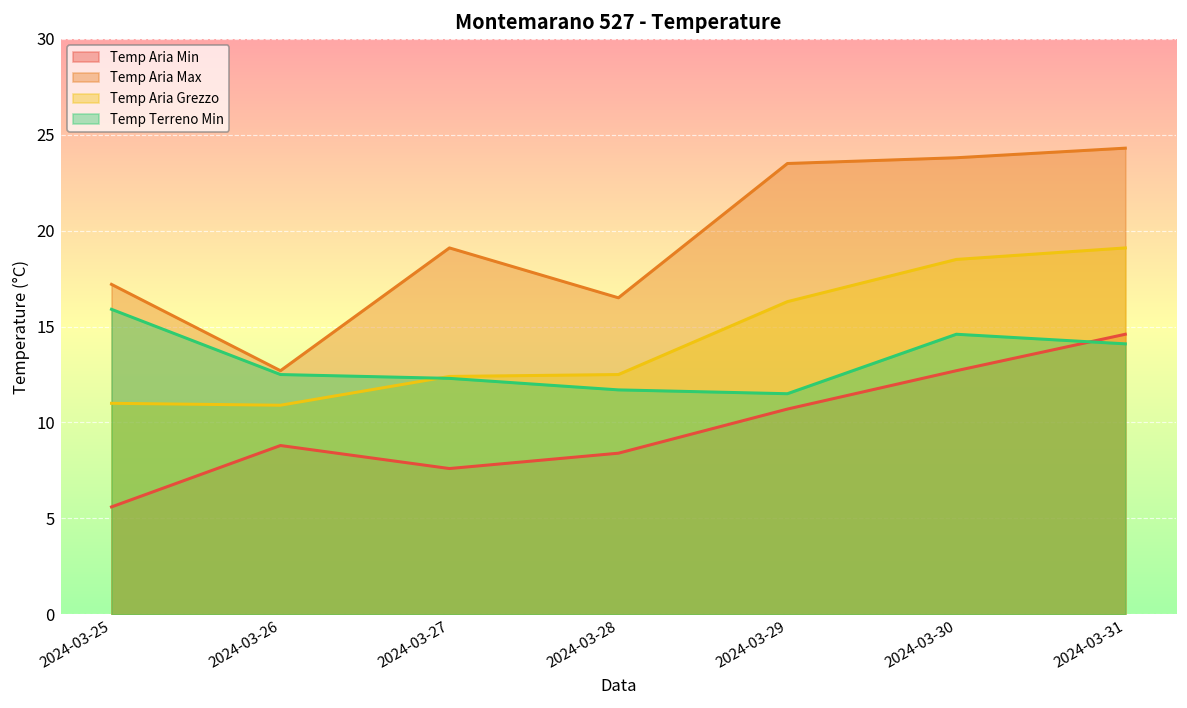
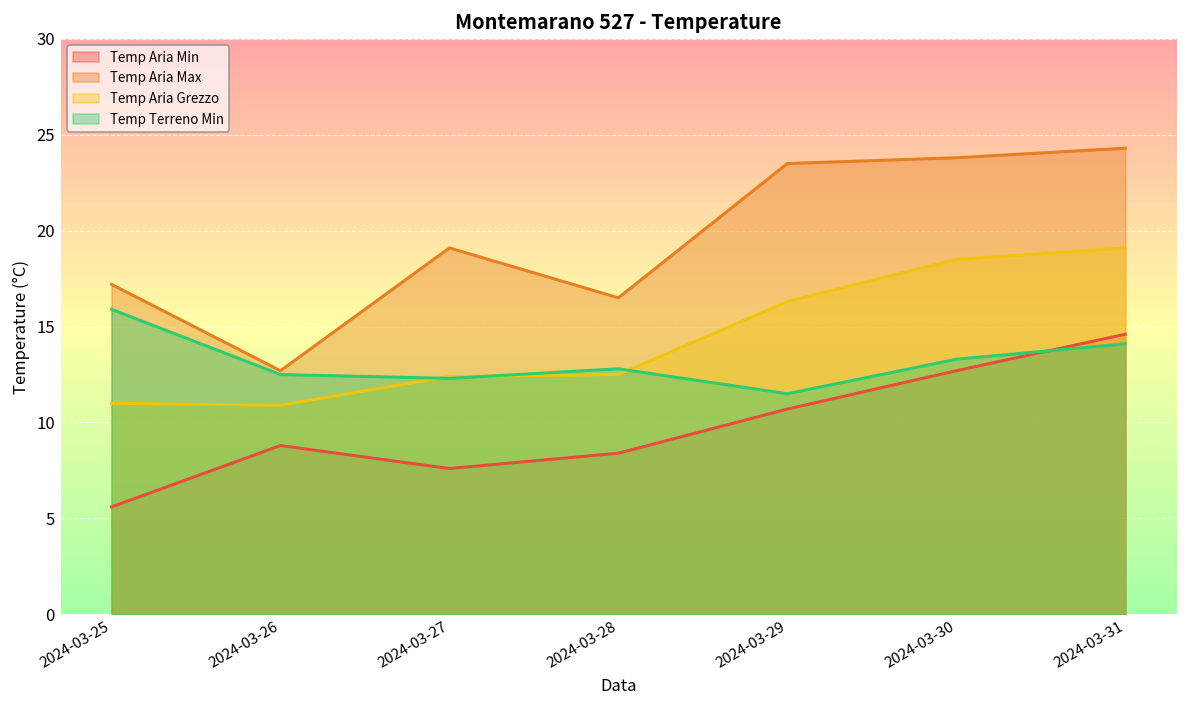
Temp Terreno Min, 2024-03-28: 11.7 -> 12.8
Temp Terreno Min, 2024-03-30: 14.6 -> 13.3
